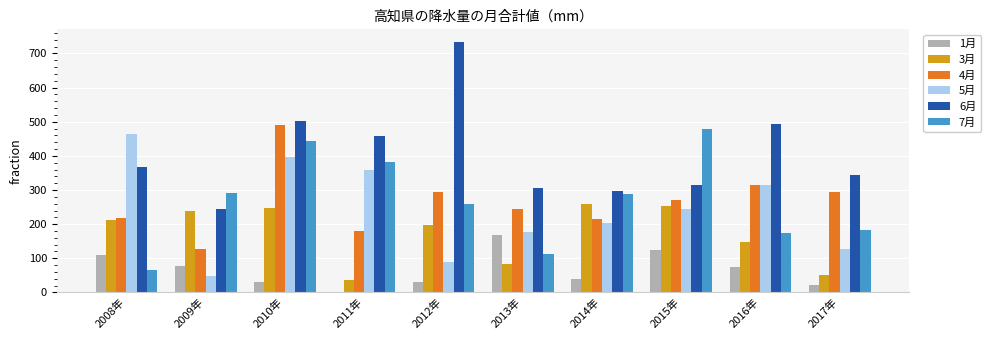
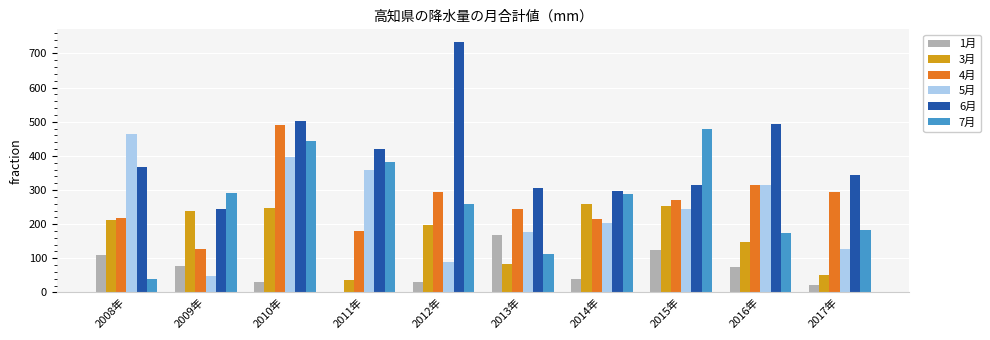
7月, 2008年: 70 -> 40
6月, 2011年: 460 -> 420
